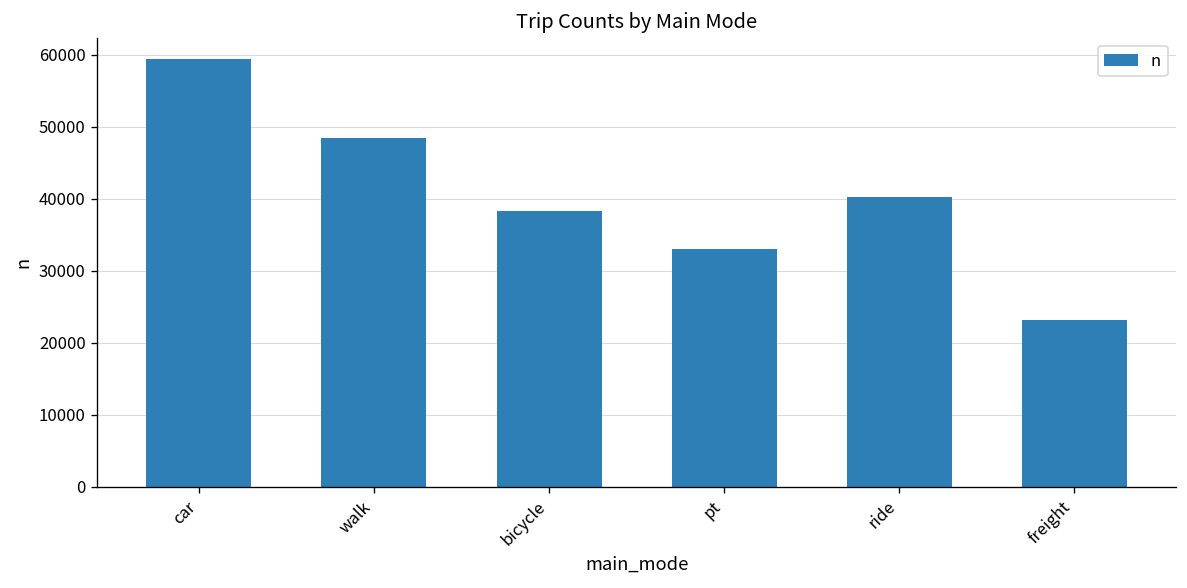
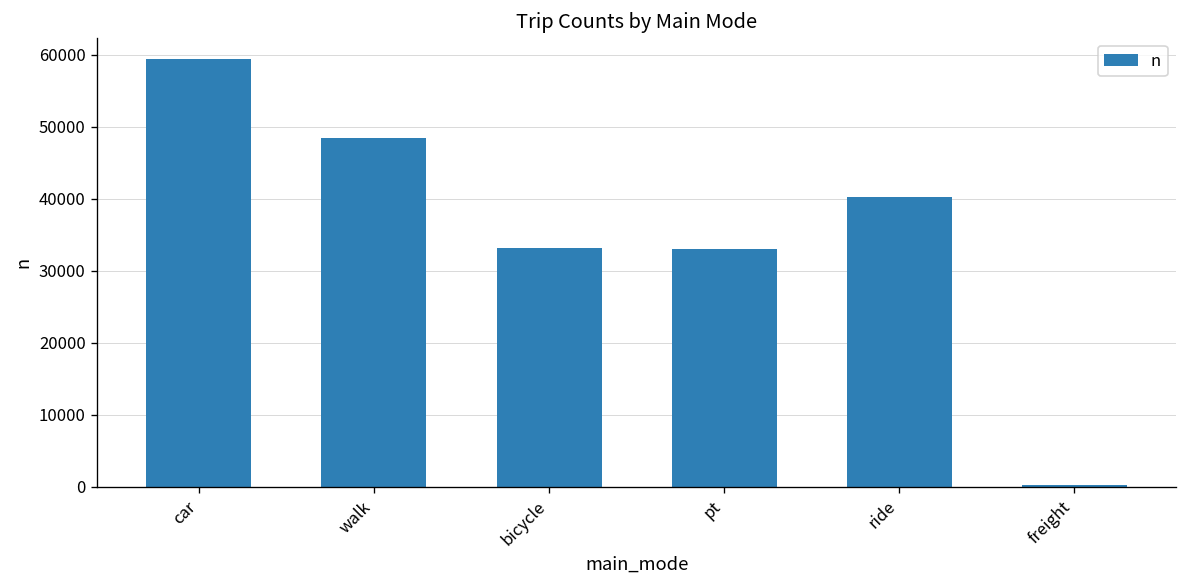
bicycle: 38000 -> 33000
freight: 23000 -> 0
